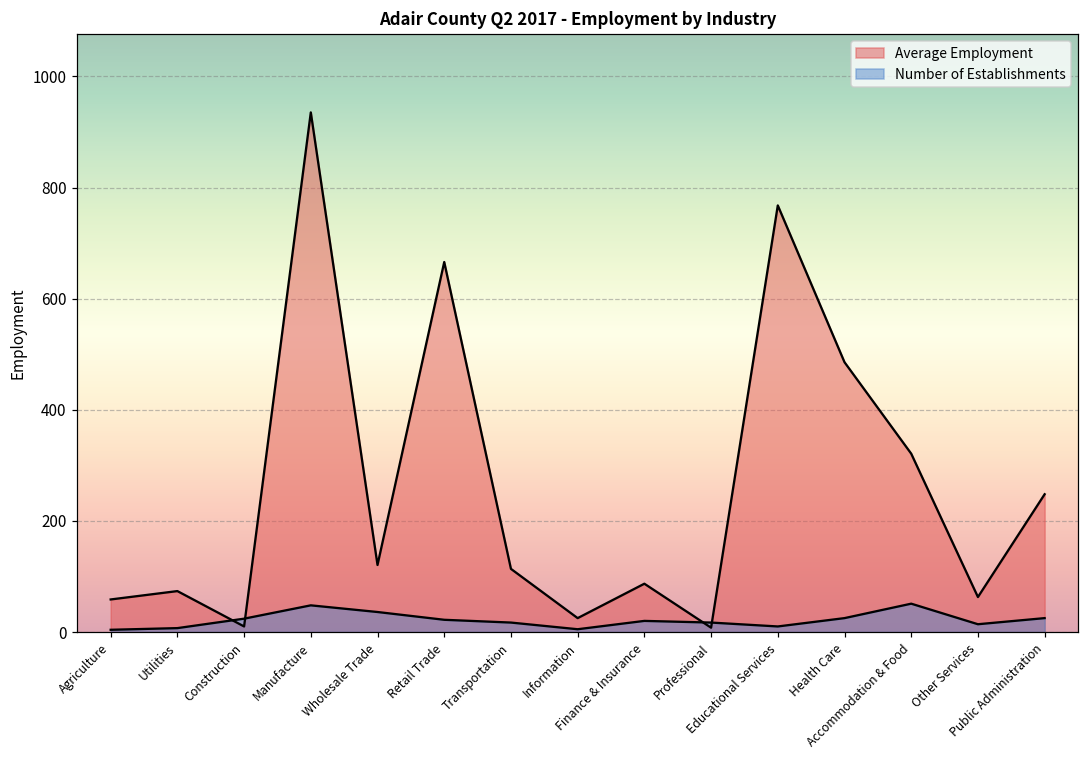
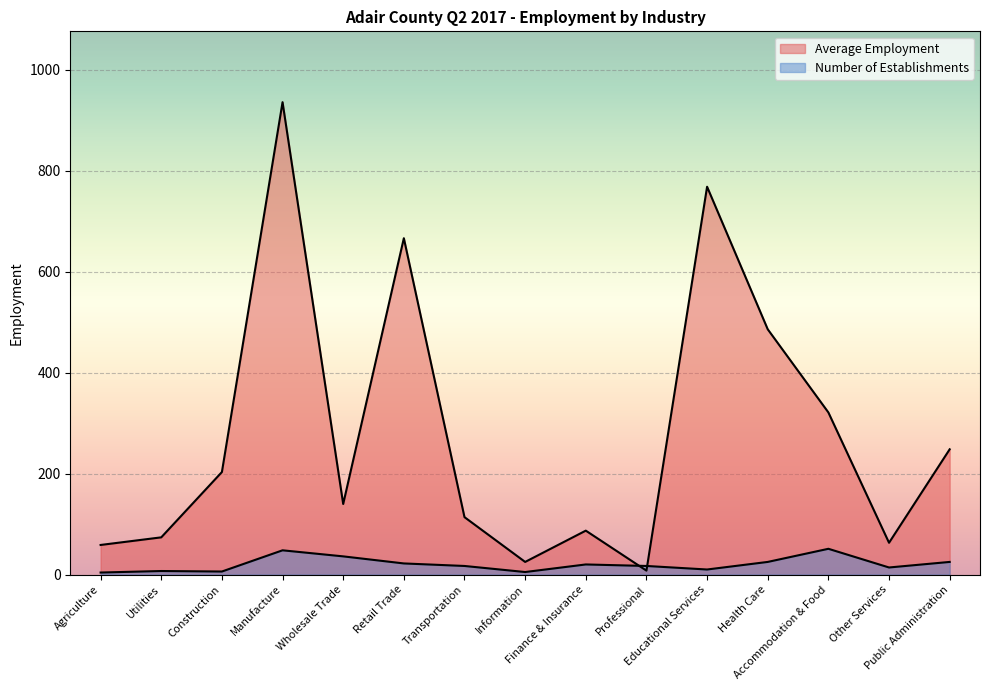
Average Employment, Construction: 10 -> 200
Number of Establishments, Construction: 20 -> 10
Average Employment, Wholesale Trade: 120 -> 140
